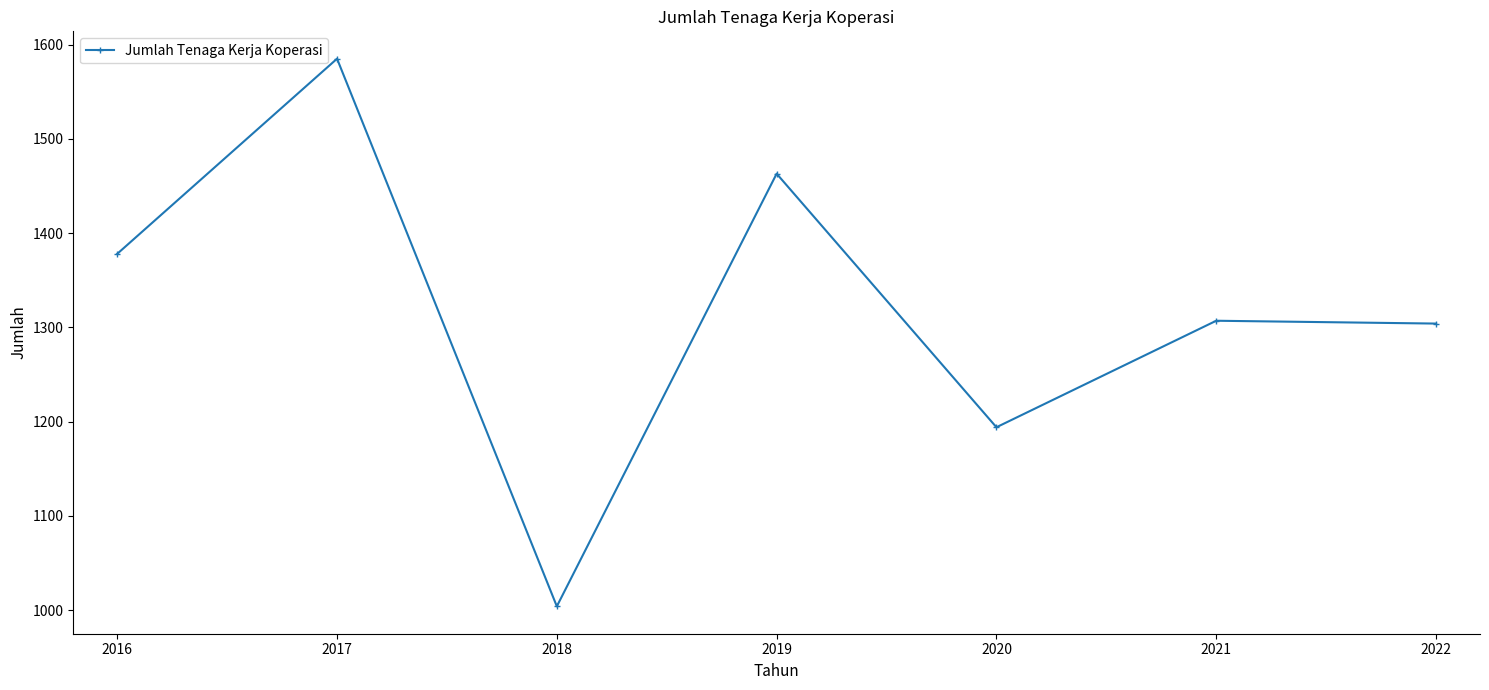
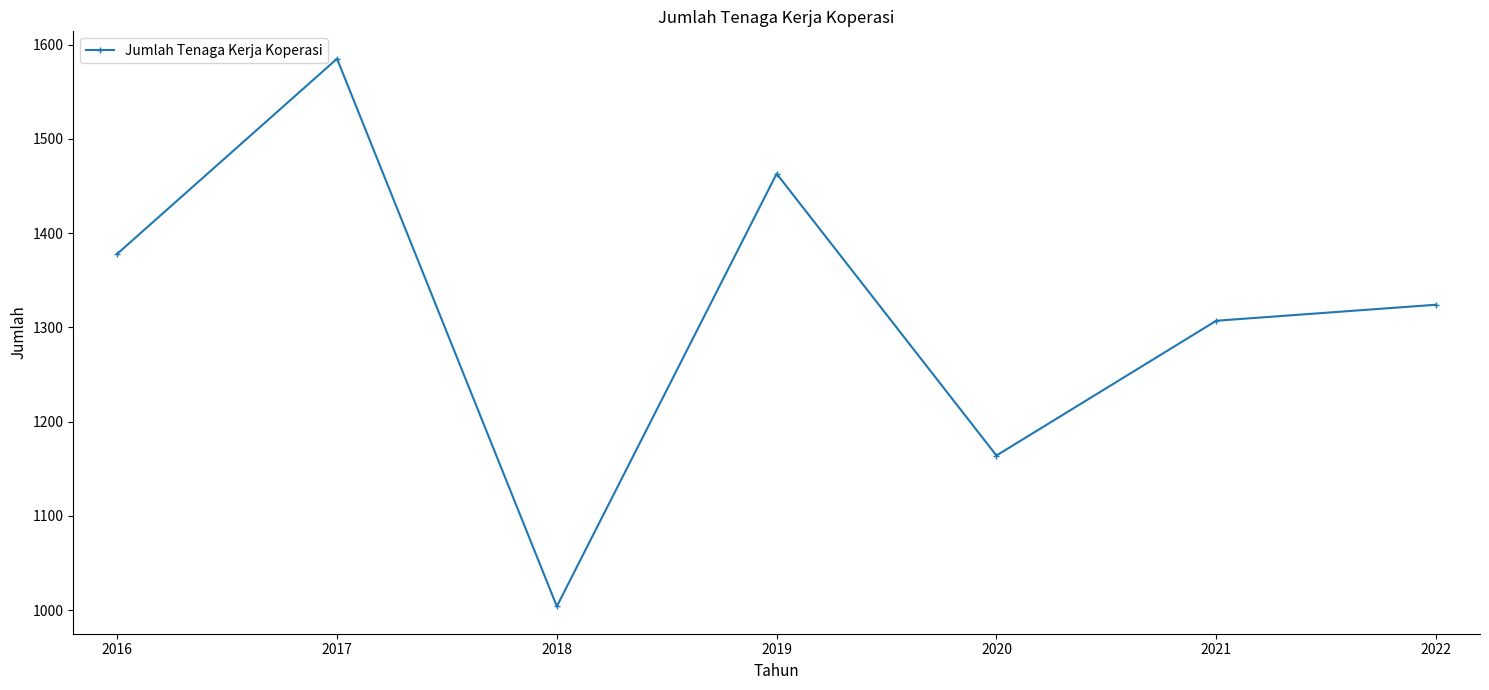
2020: 1190 -> 1160
2022: 1300 -> 1320
